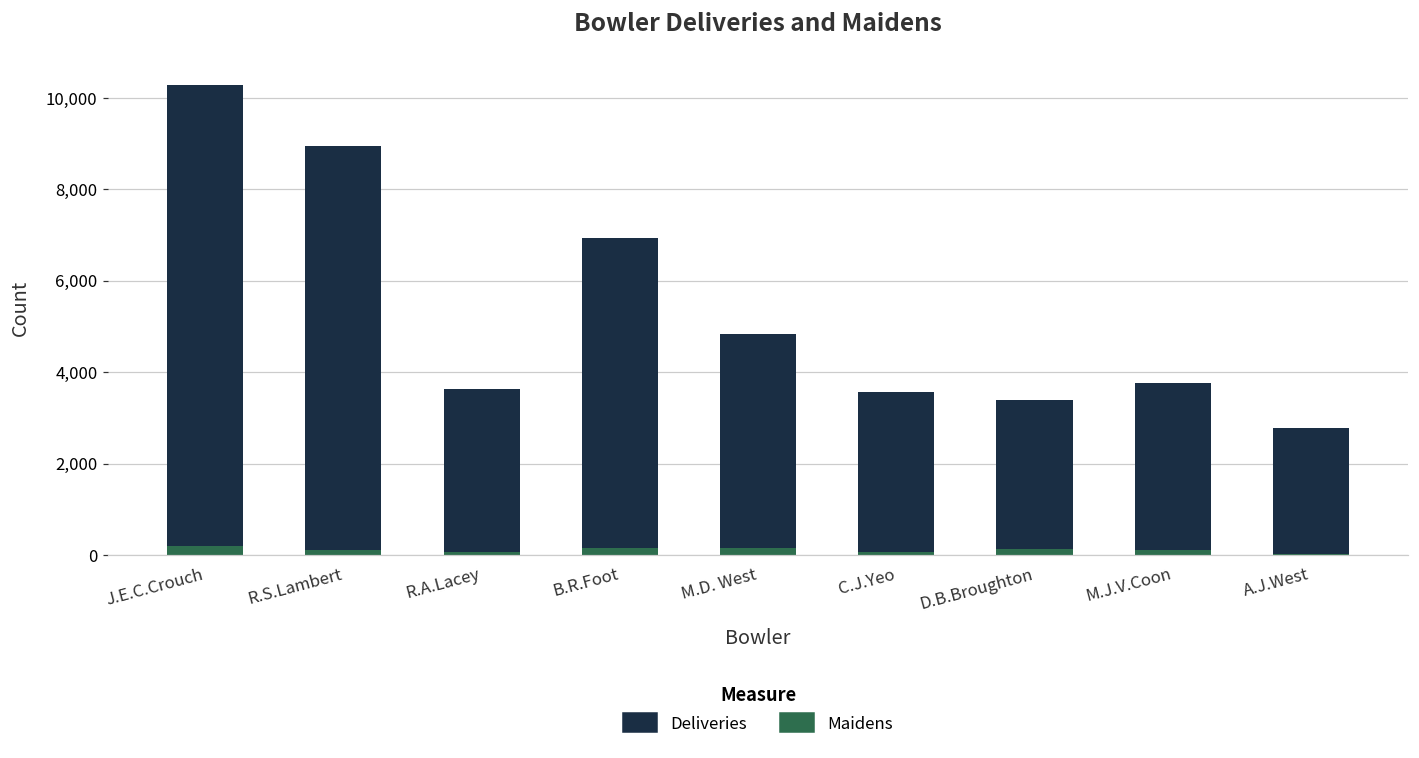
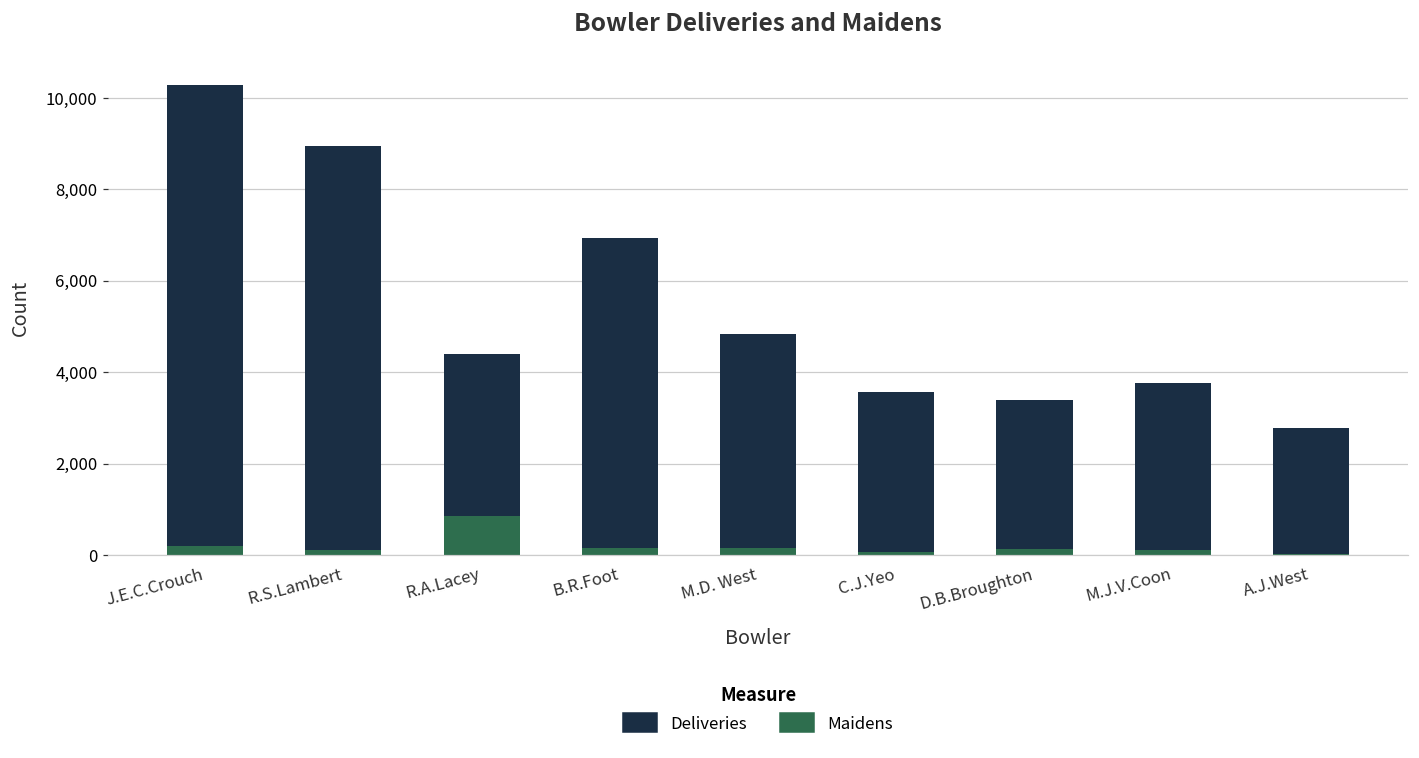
Maidens, R.A.Lacey: 100 -> 800
